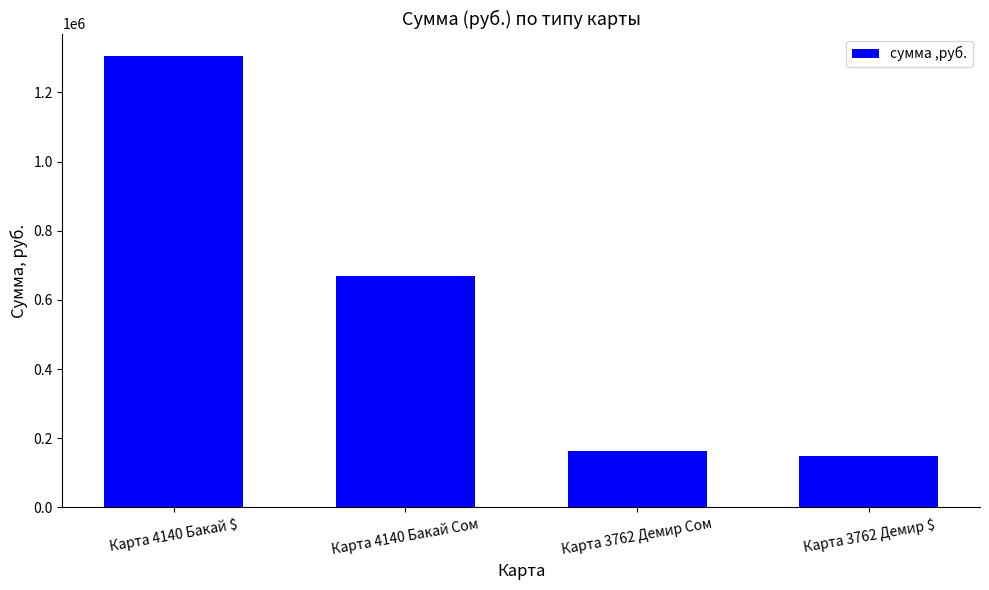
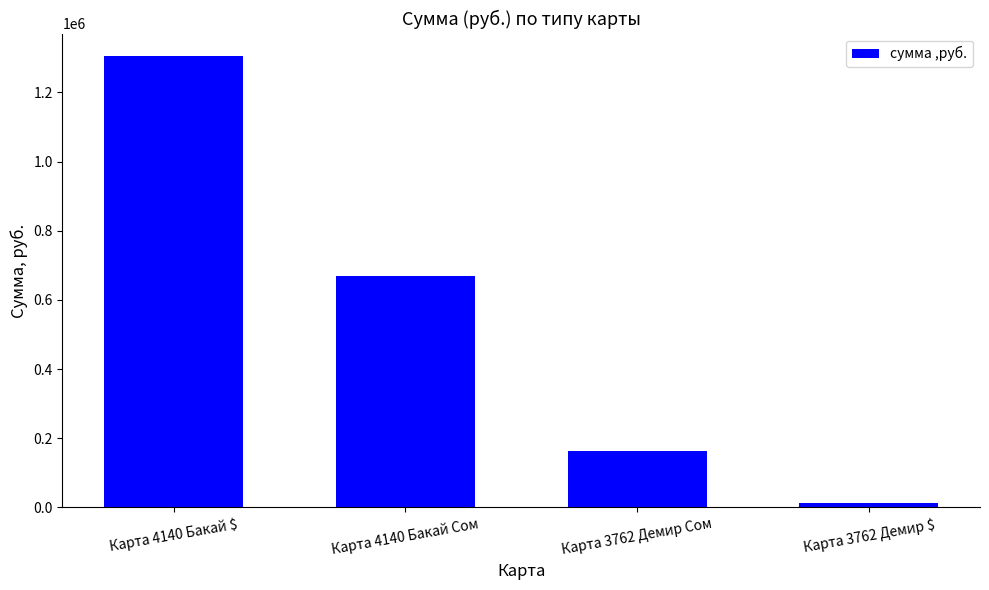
Карта 3762 Демир $: 150000 -> 10000
